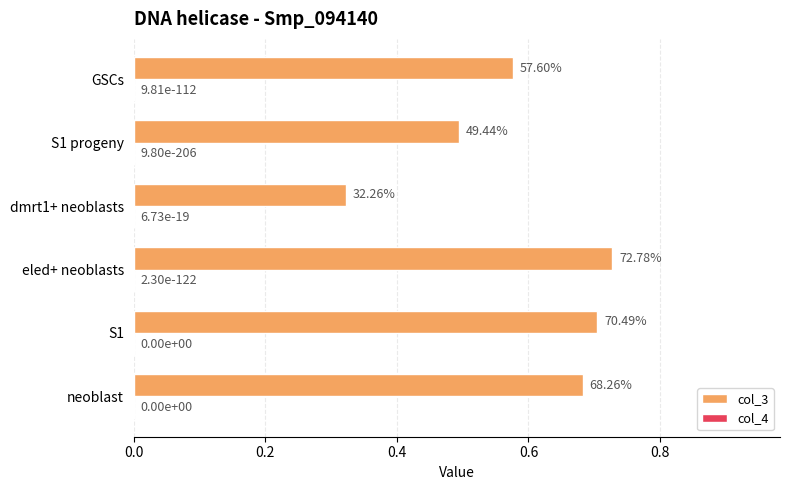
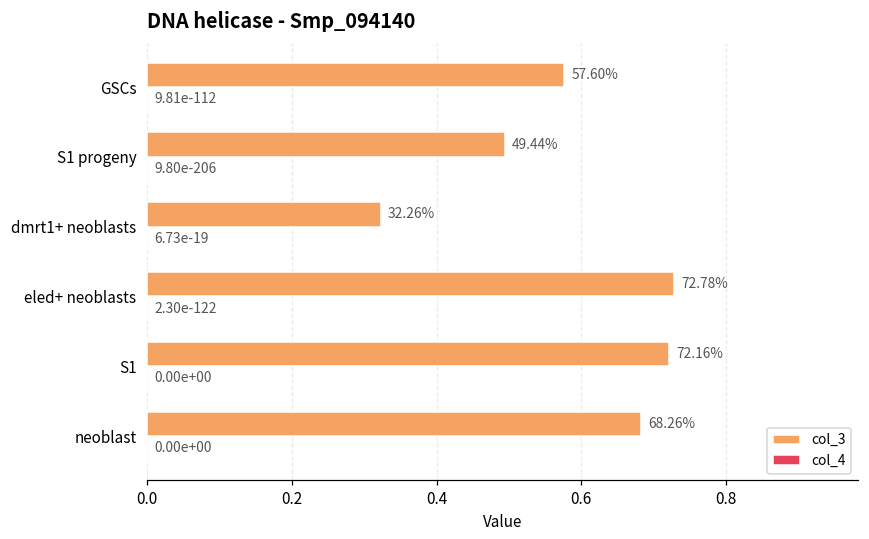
col_3, S1: 70.49% -> 72.16%
